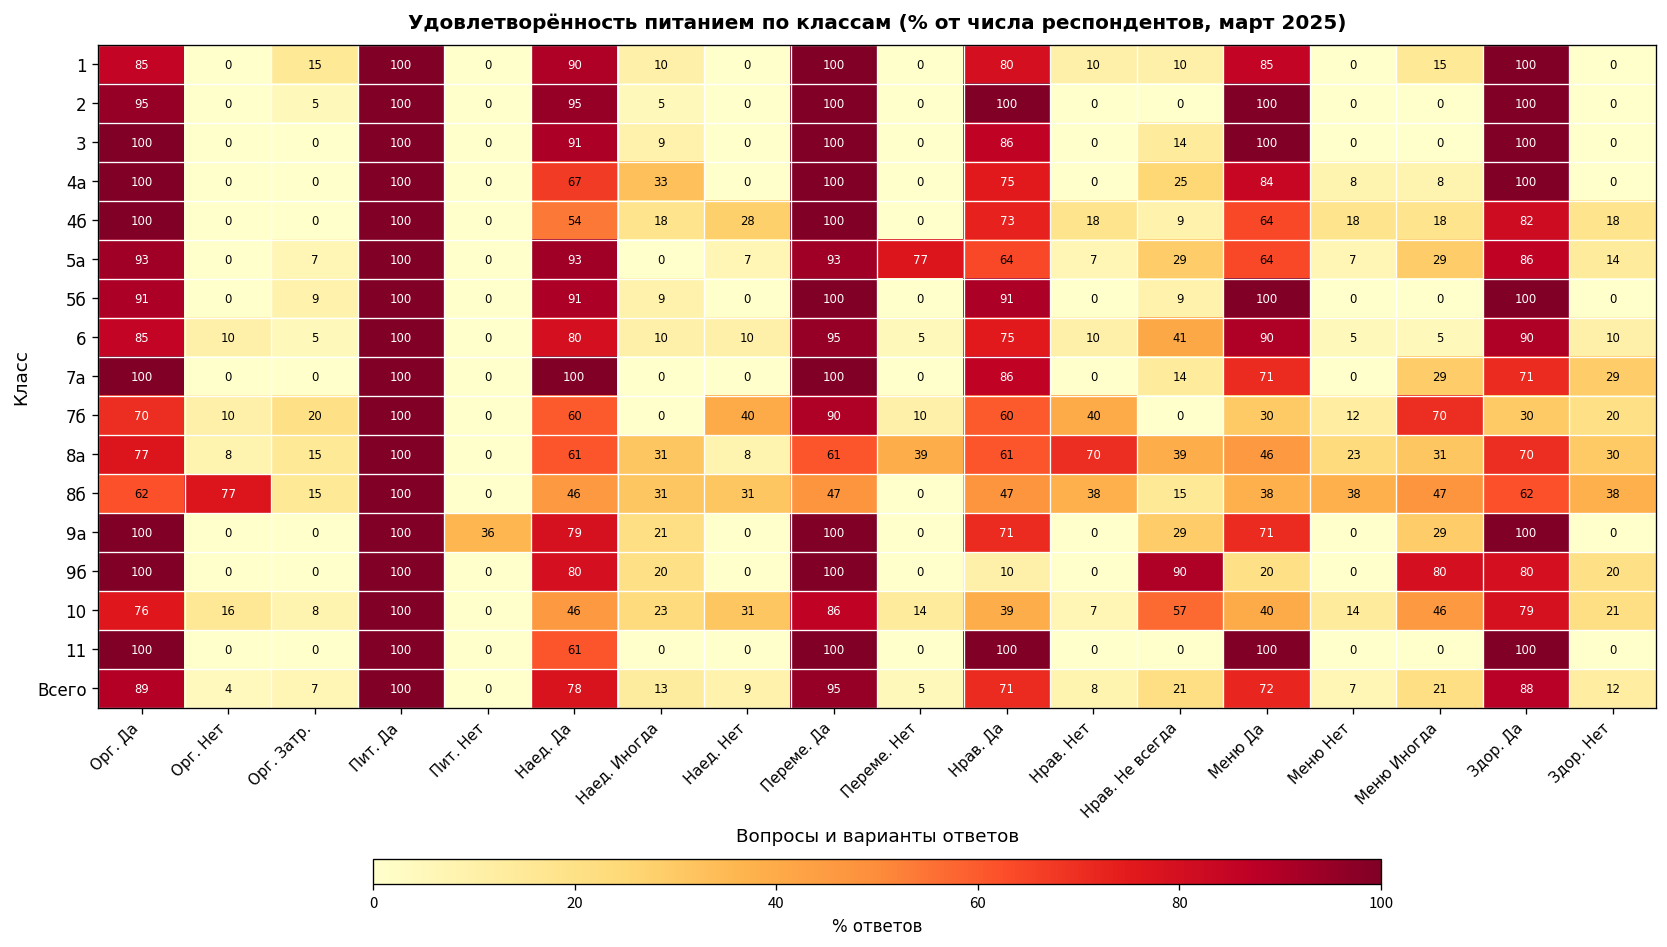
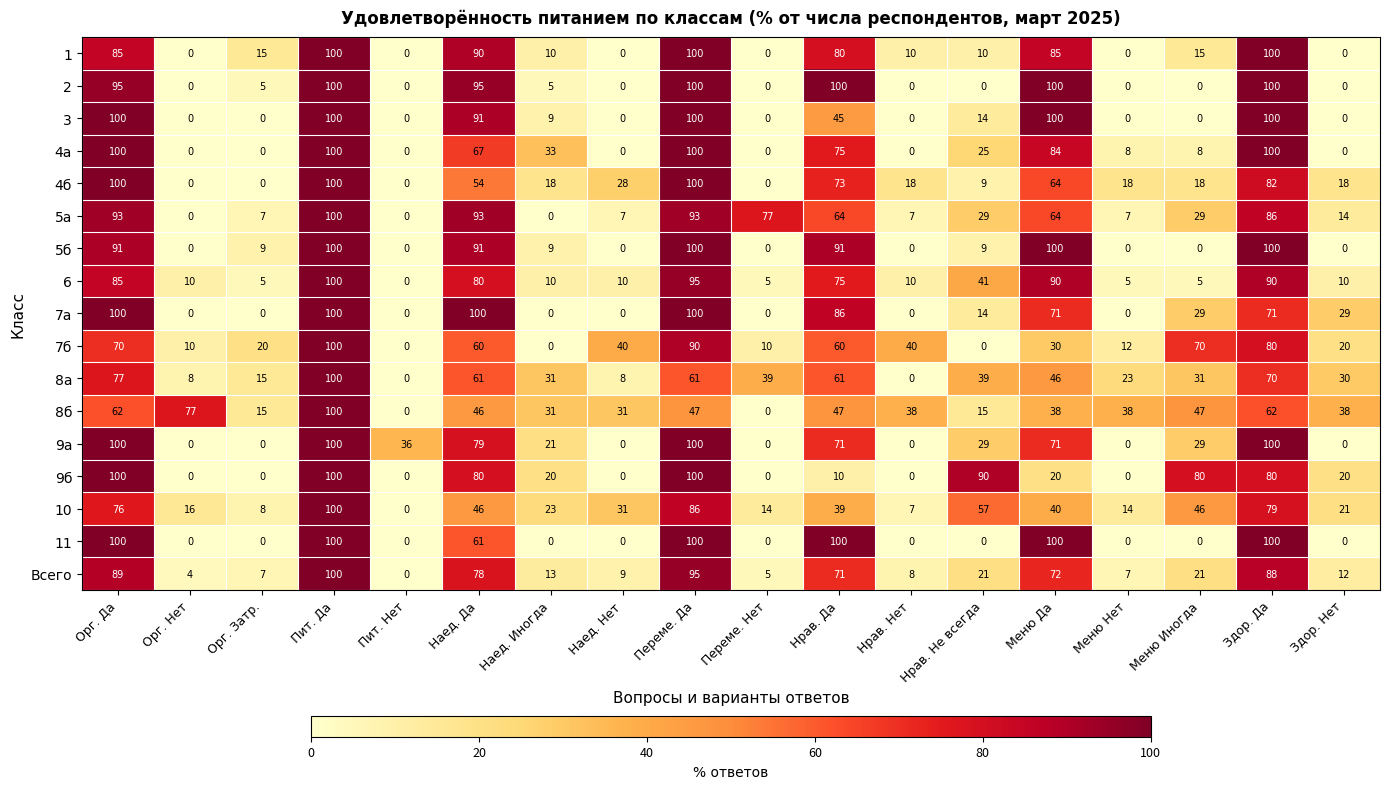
3, Нрав. Да: 86 -> 45
7б, Здор. Да: 30 -> 80
8а, Нрав. Нет: 70 -> 0
